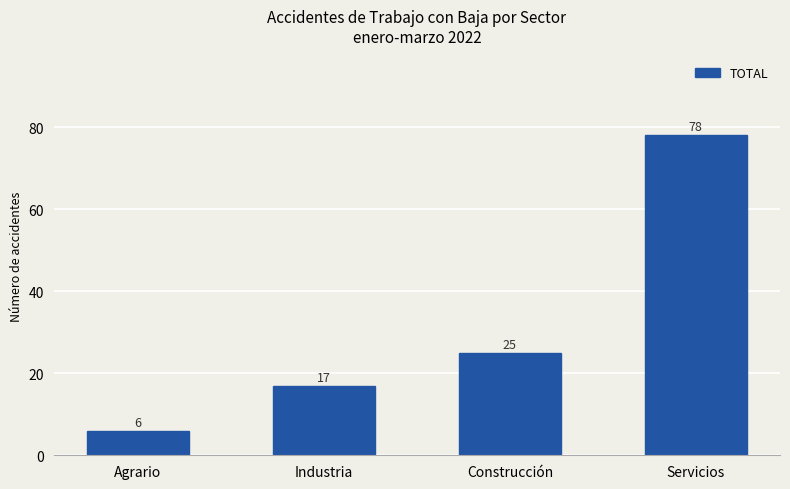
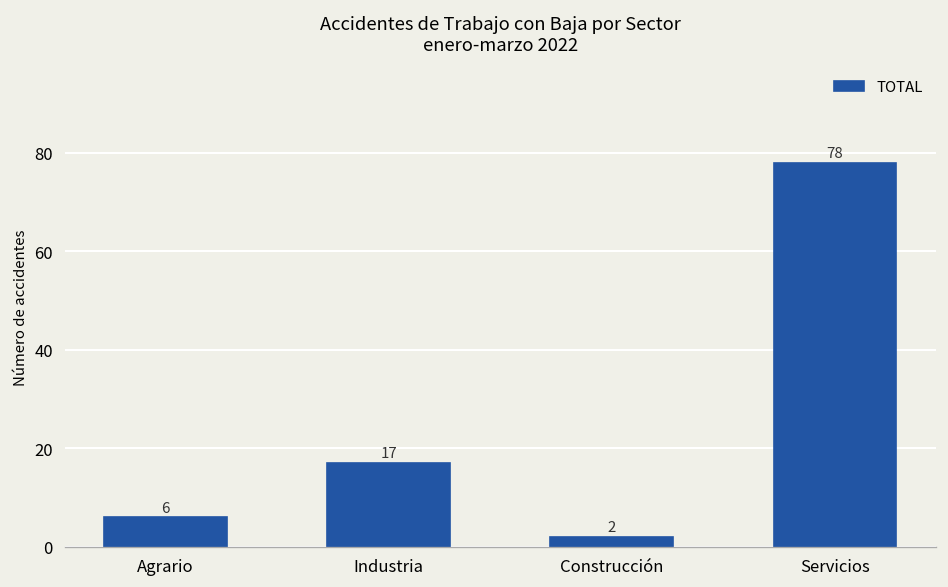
Construcción: 25 -> 2
